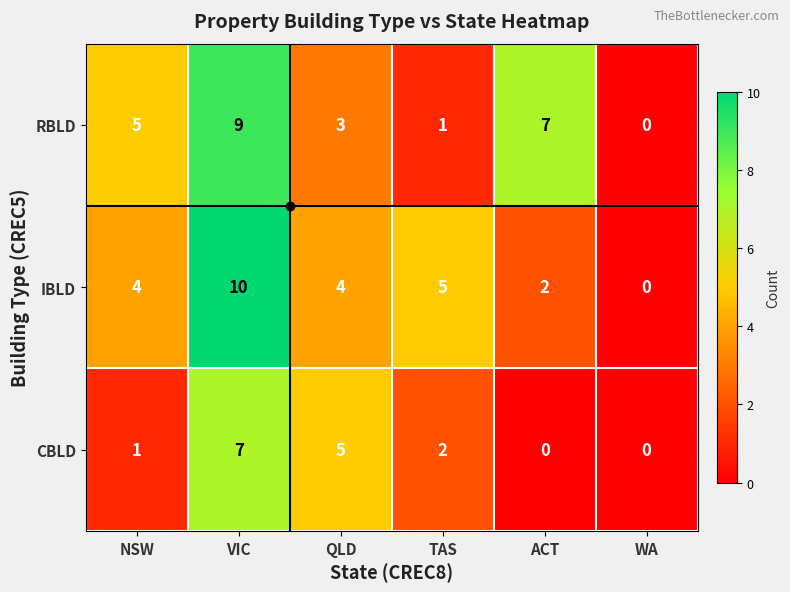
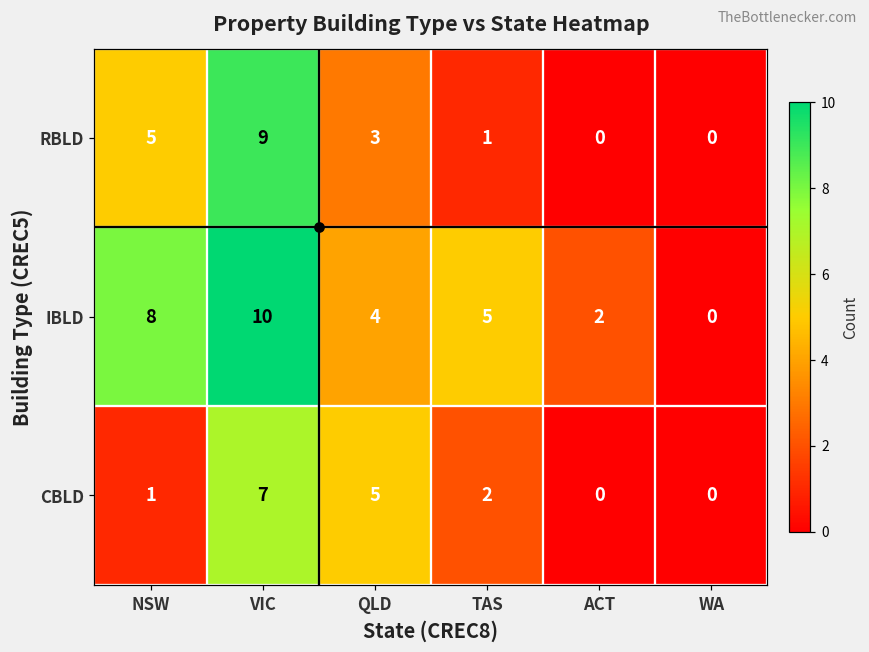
RBLD, ACT: 7 -> 0
IBLD, NSW: 4 -> 8
